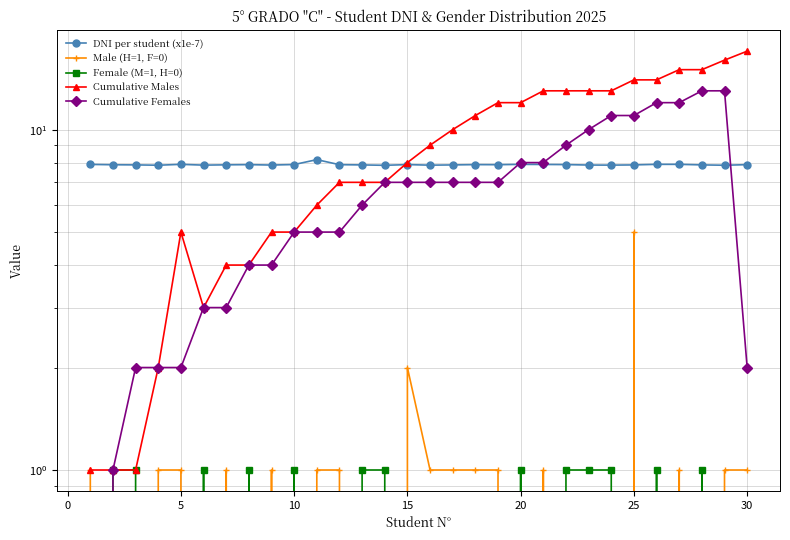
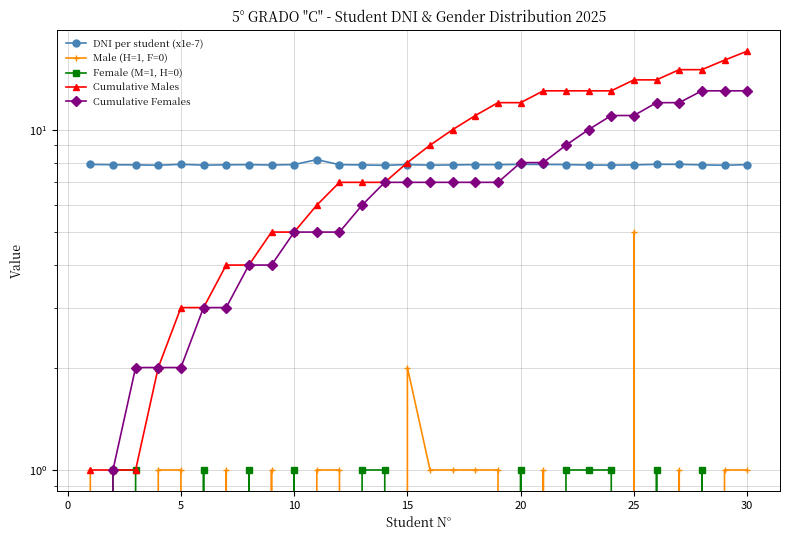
Cumulative Males, 5: 5 -> 3
Cumulative Females, 30: 2 -> 13
